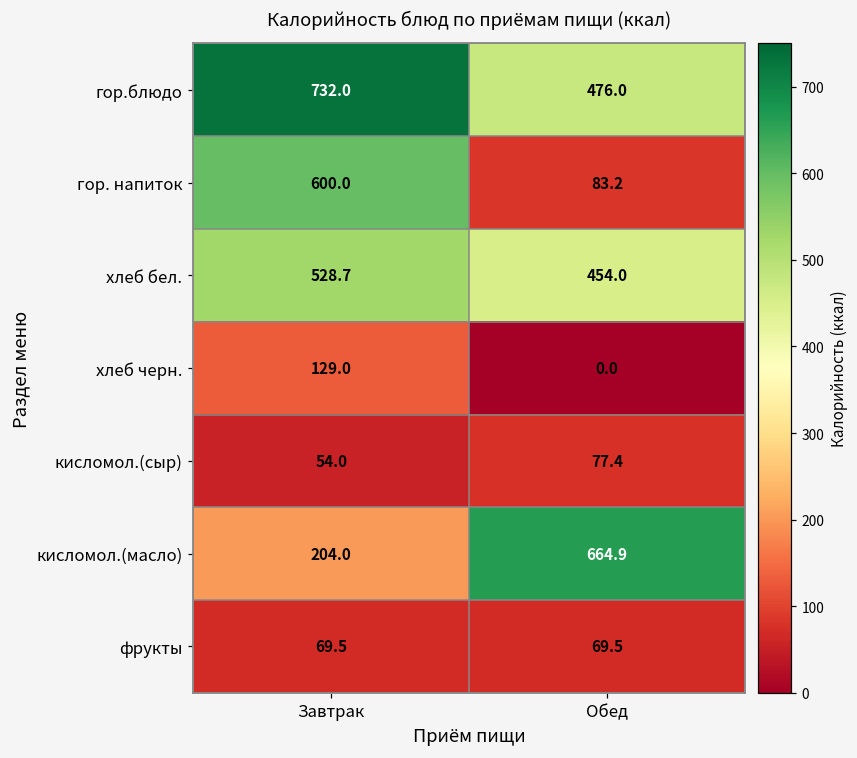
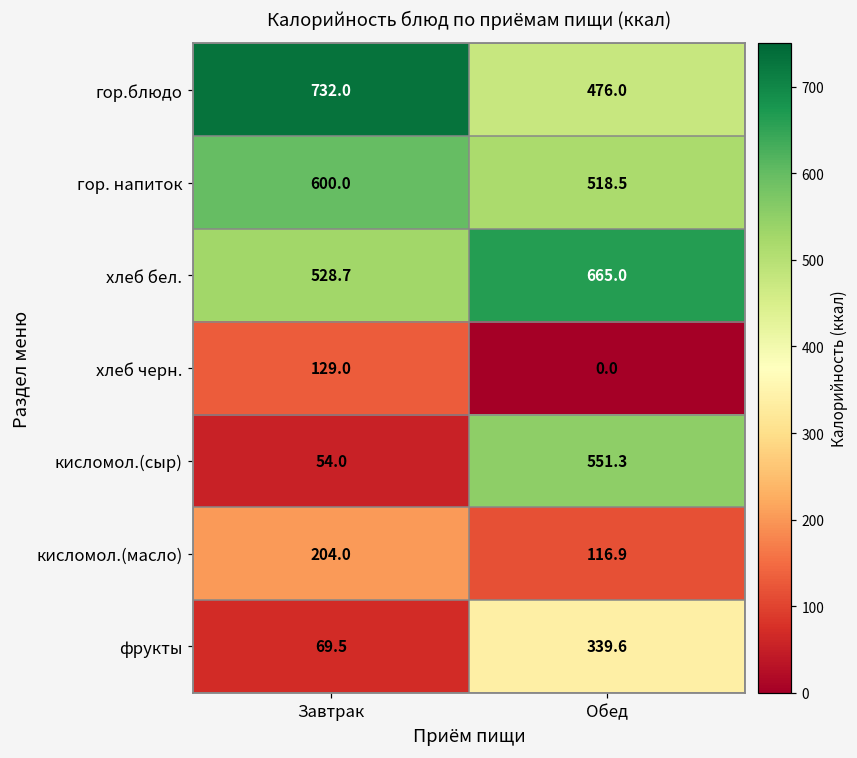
гор. напиток, Обед: 83.2 -> 518.5
хлеб бел., Обед: 454.0 -> 665.0
кисломол.(сыр), Обед: 77.4 -> 551.3
кисломол.(масло), Обед: 664.9 -> 116.9
фрукты, Обед: 69.5 -> 339.6
